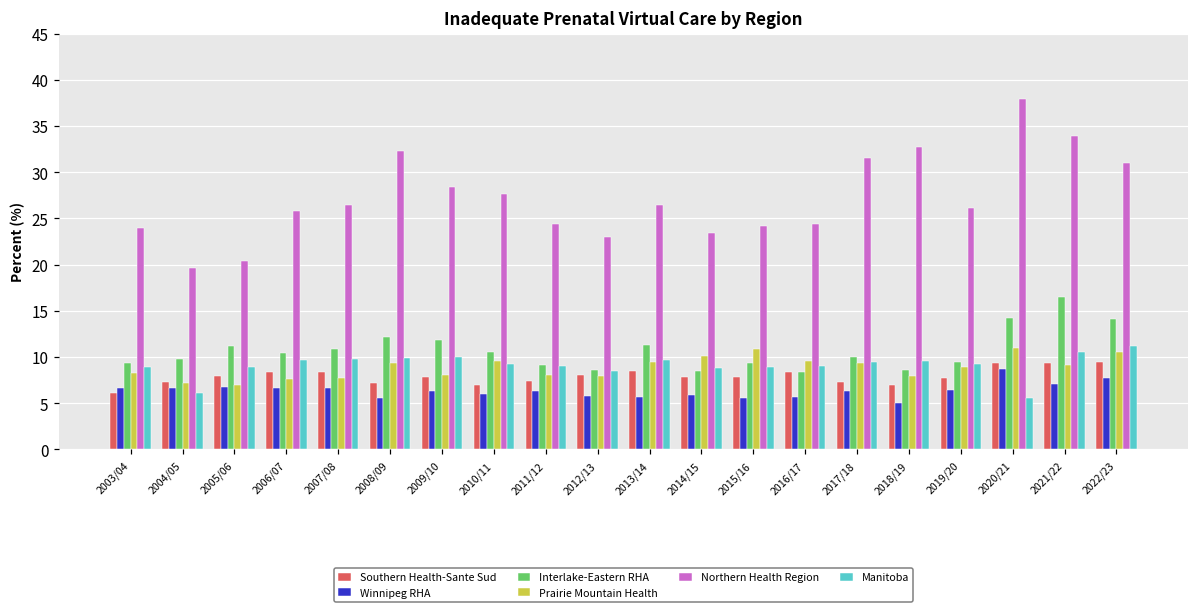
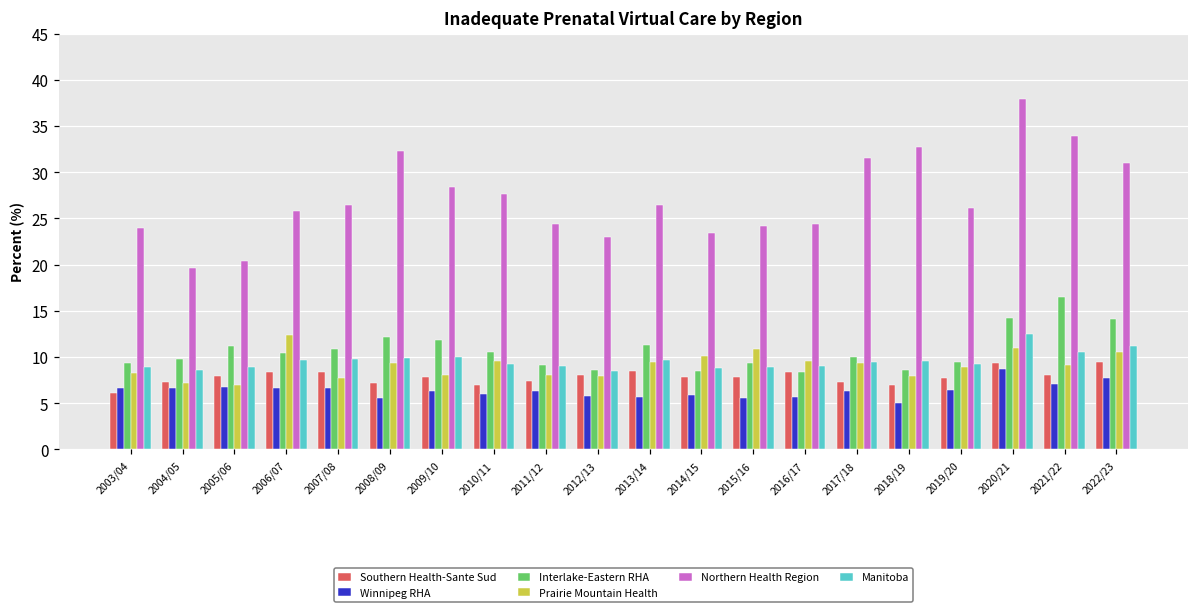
Manitoba, 2004/05: 6 -> 9
Prairie Mountain Health, 2006/07: 8 -> 12
Manitoba, 2020/21: 6 -> 12
Southern Health-Sante Sud, 2021/22: 9 -> 8
